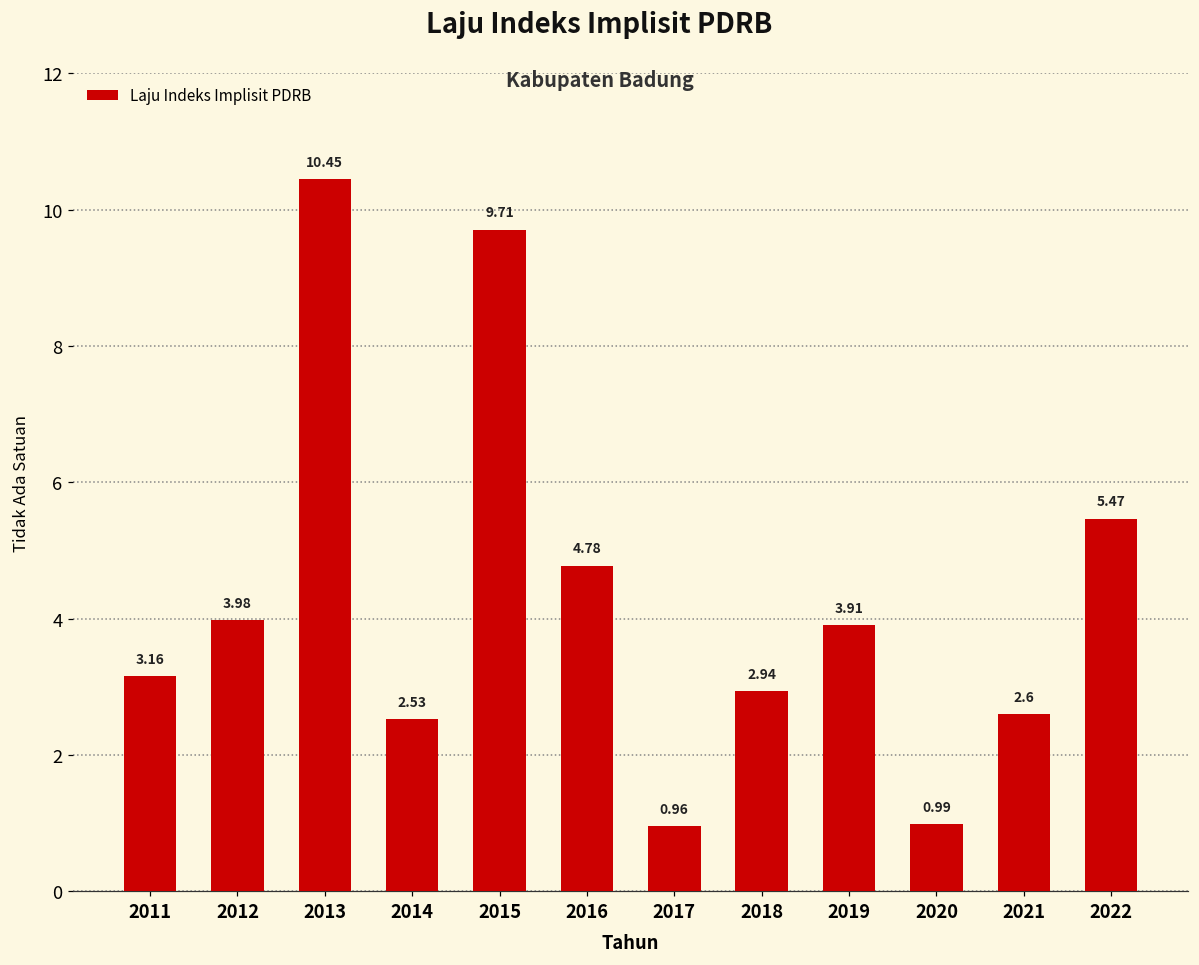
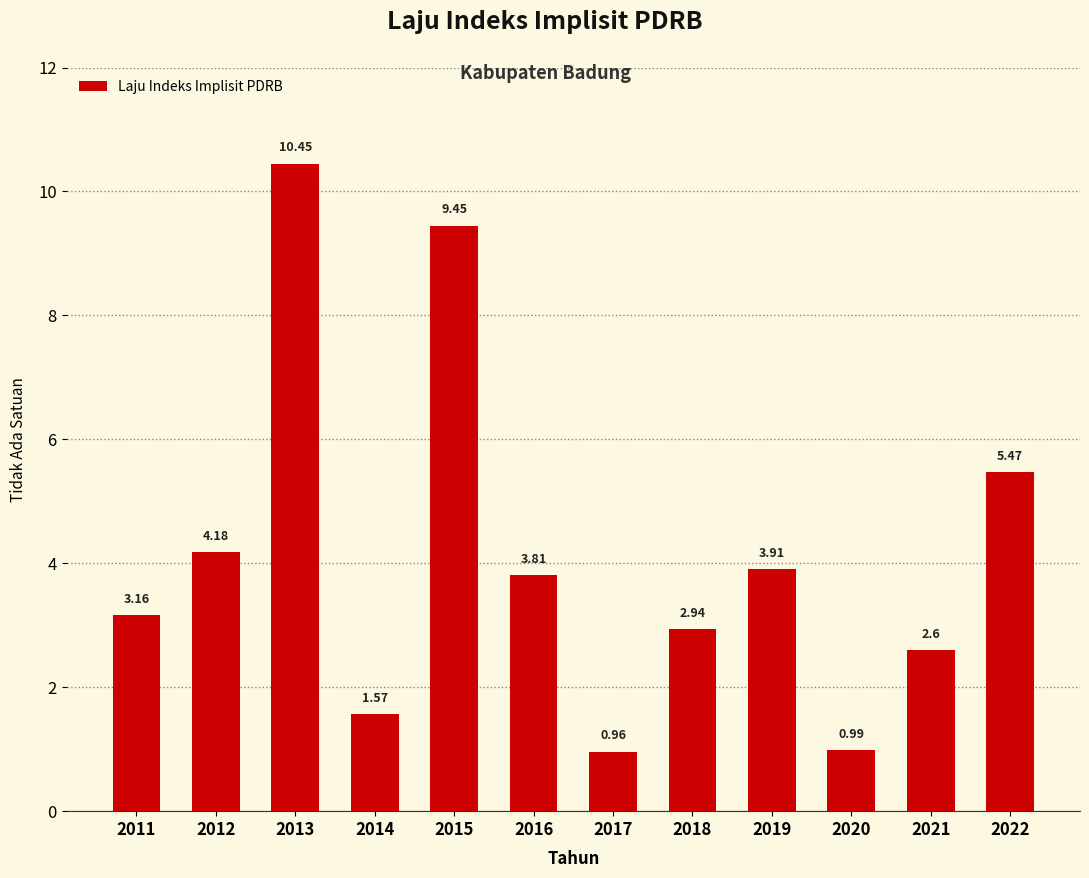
2012: 3.98 -> 4.18
2014: 2.53 -> 1.57
2015: 9.71 -> 9.45
2016: 4.78 -> 3.81
